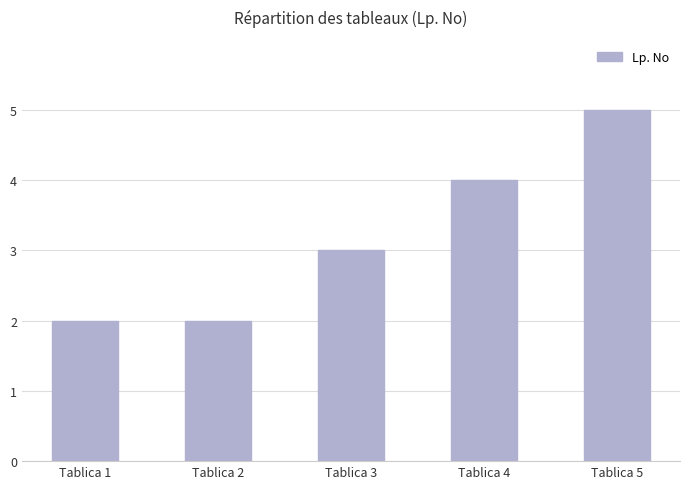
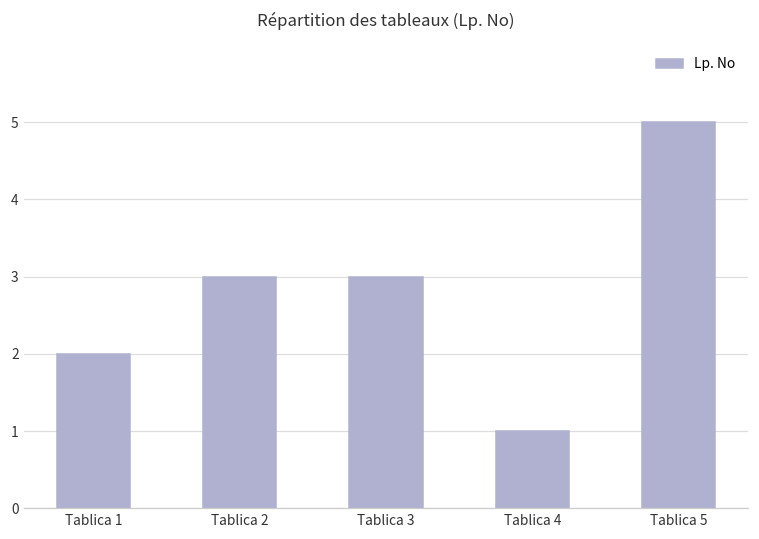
Tablica 2: 2 -> 3
Tablica 4: 4 -> 1
